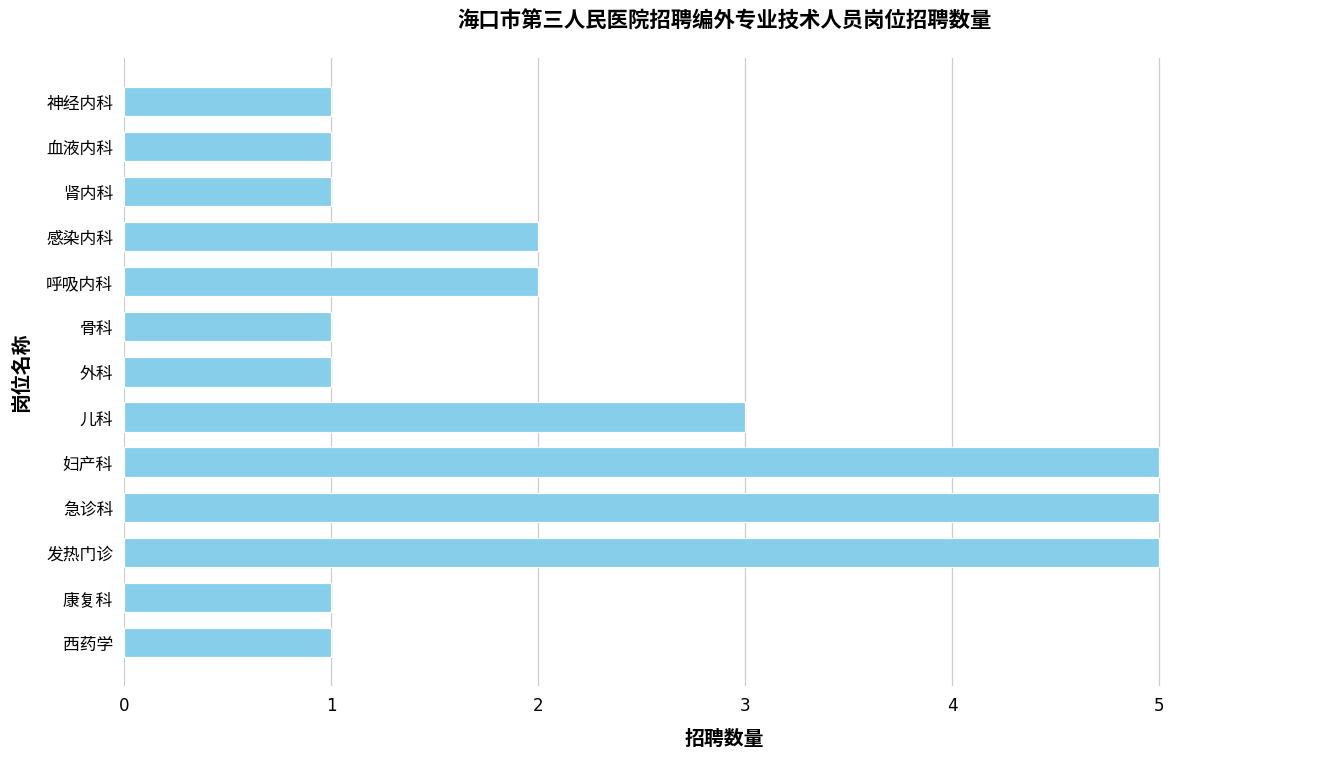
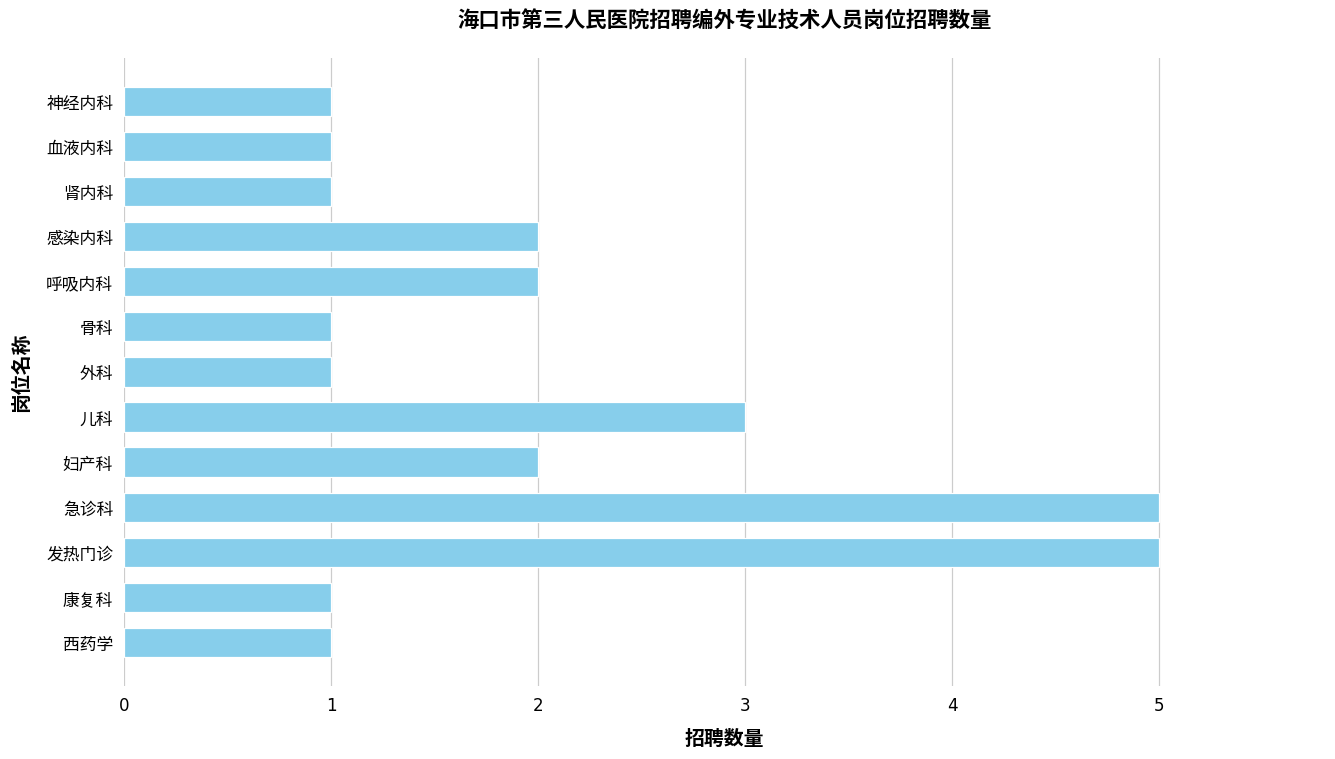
妇产科: 5 -> 2
